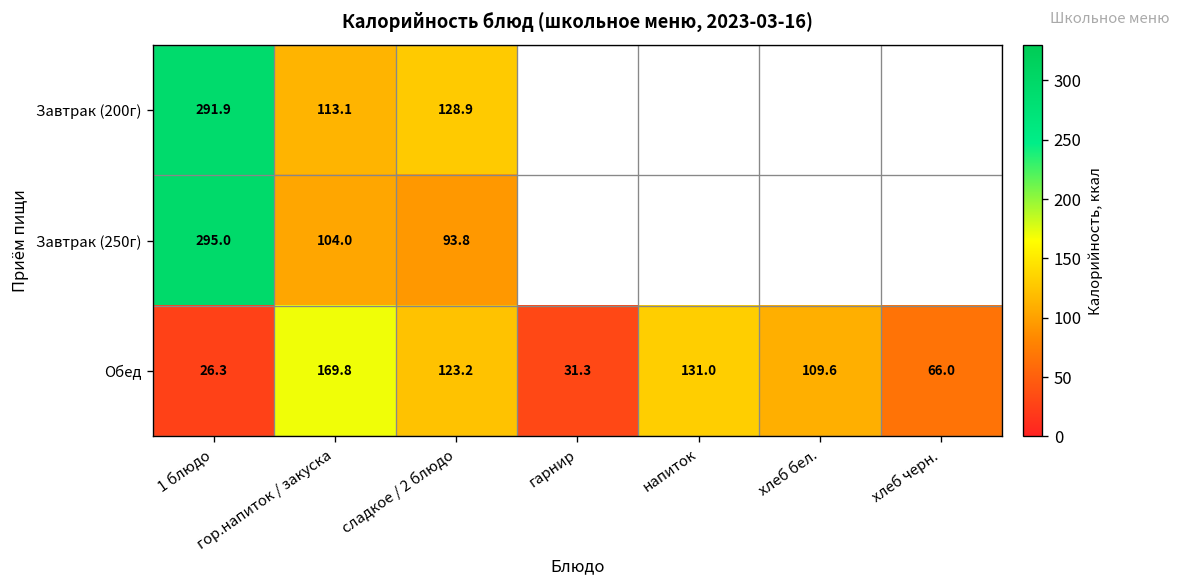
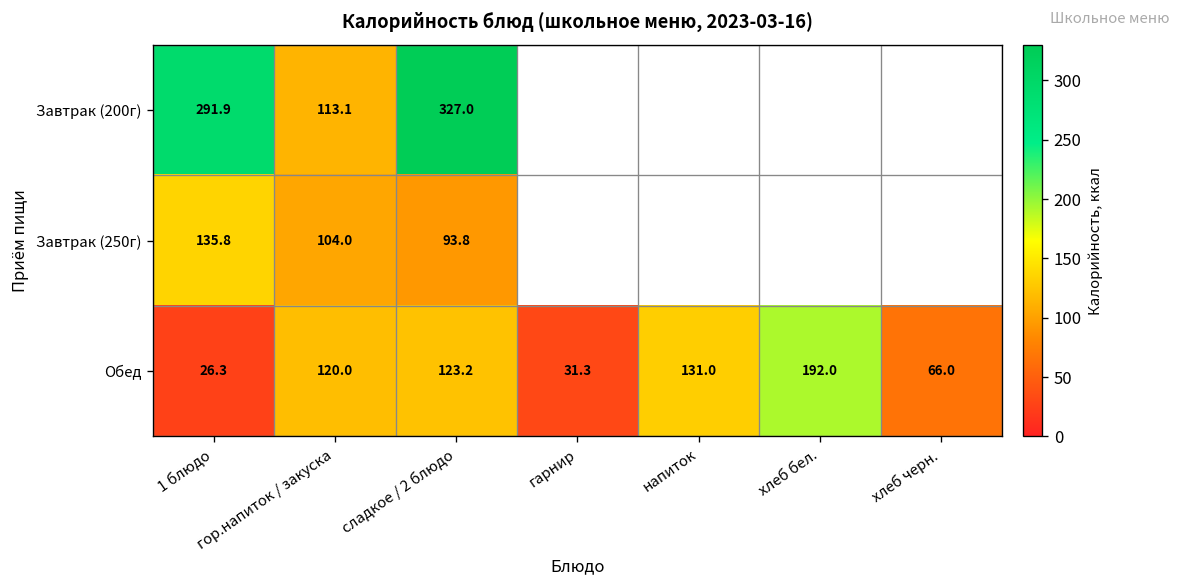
Завтрак (200г), сладкое / 2 блюдо: 128.9 -> 327.0
Завтрак (250г), 1 блюдо: 295.0 -> 135.8
Обед, гор.напиток / закуска: 169.8 -> 120.0
Обед, хлеб бел.: 109.6 -> 192.0
